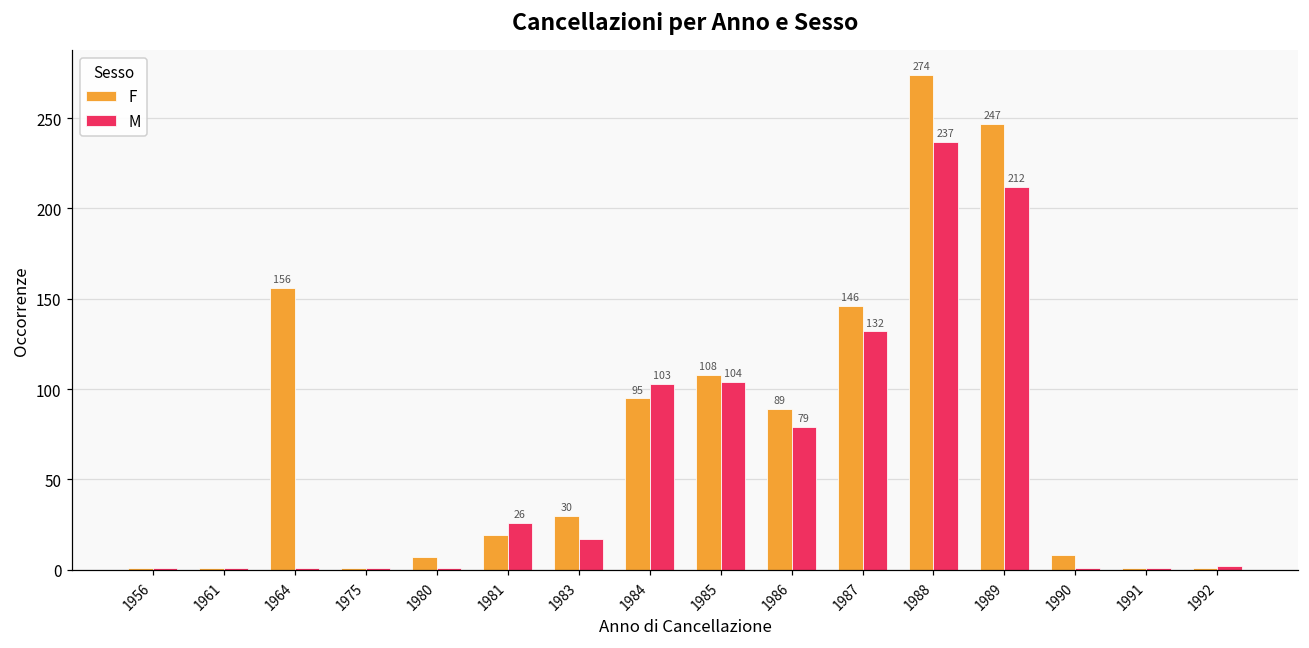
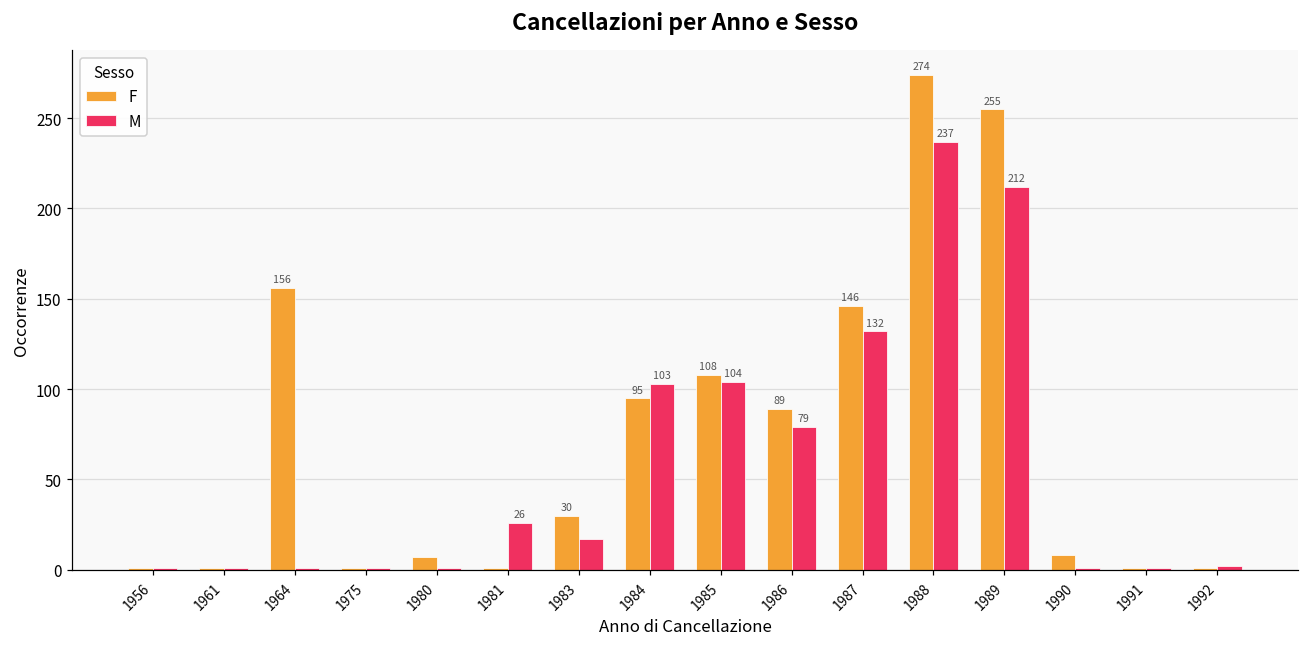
F, 1981: 19 -> 1
F, 1989: 247 -> 255
